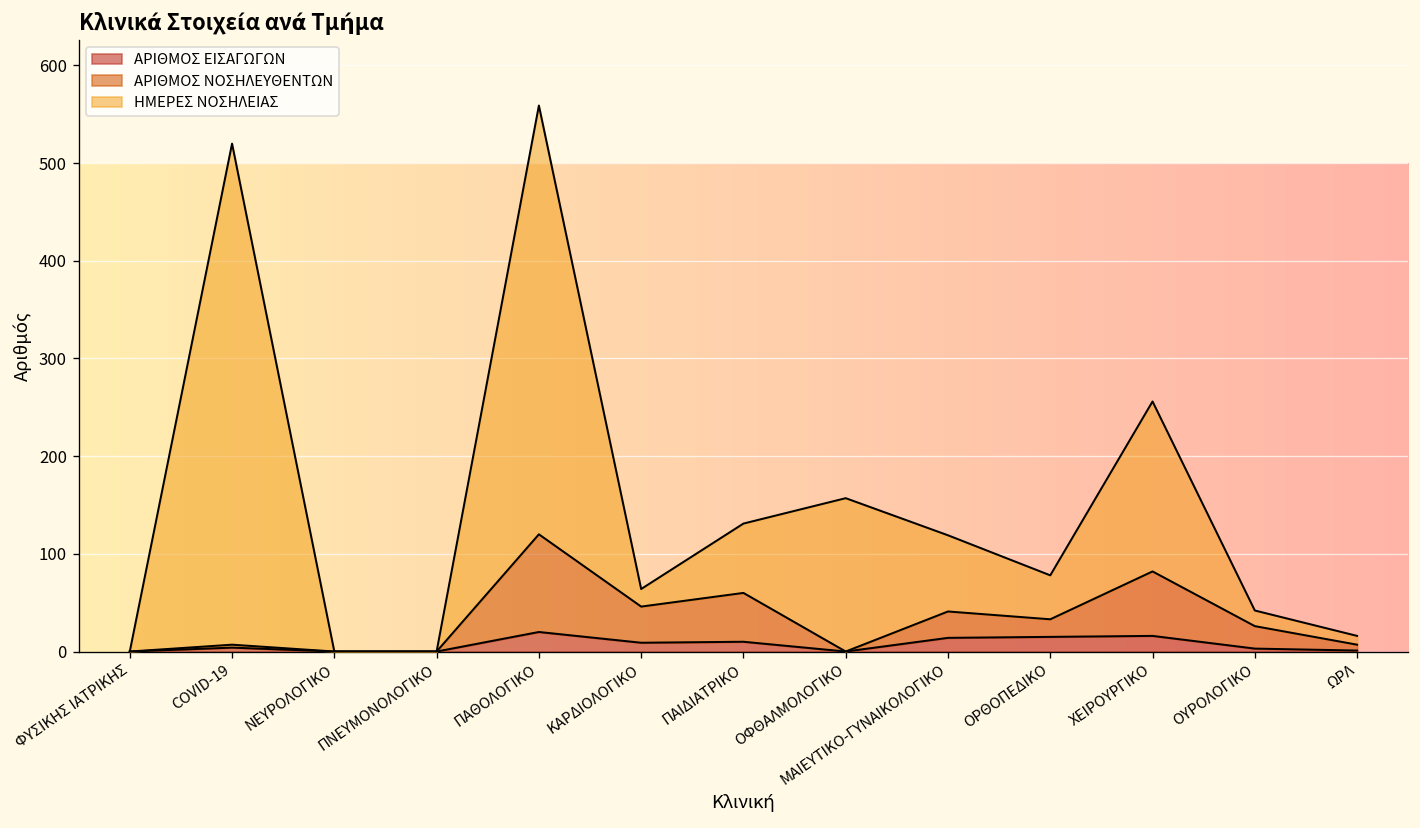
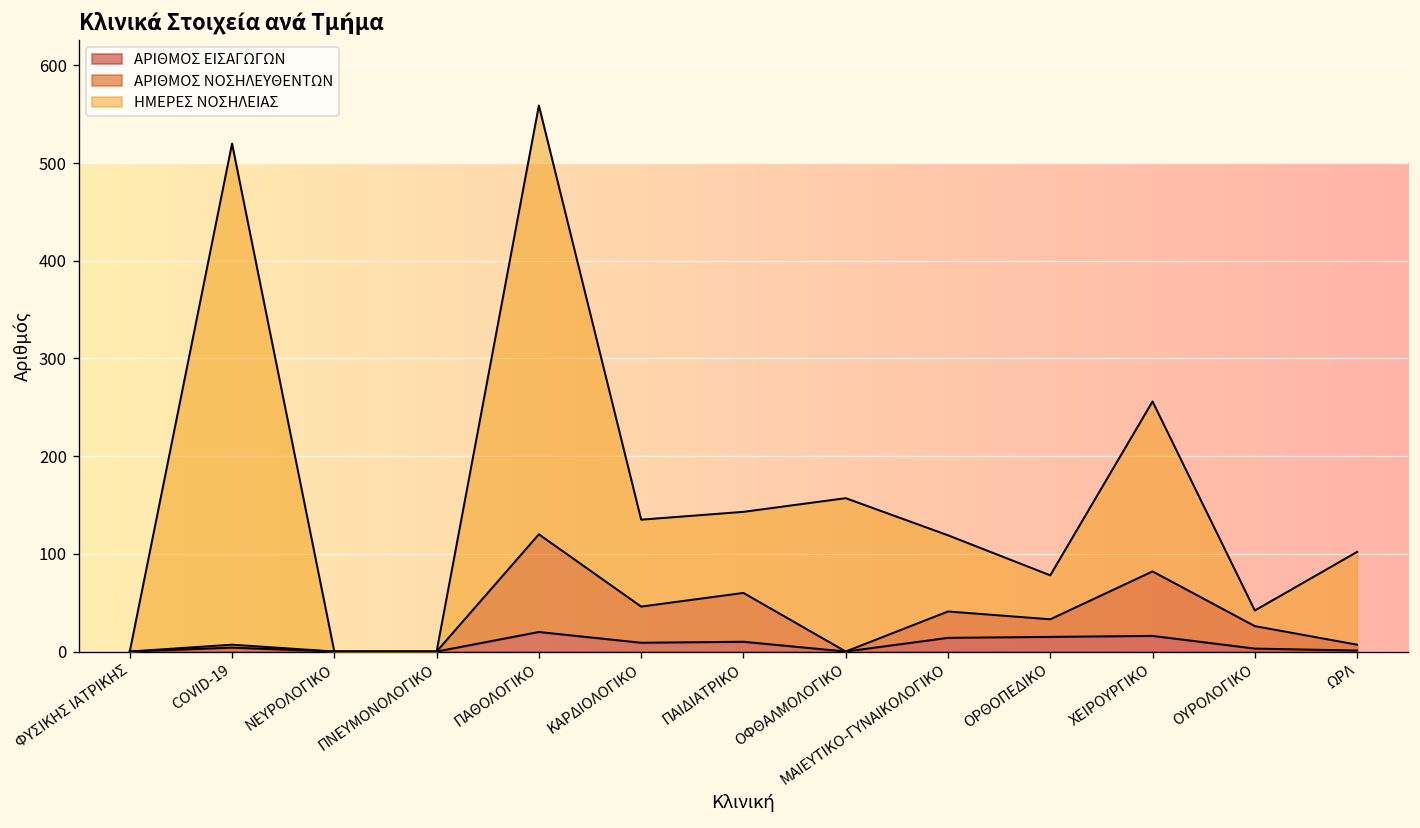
ΗΜΕΡΕΣ ΝΟΣΗΛΕΙΑΣ, ΚΑΡΔΙΟΛΟΓΙΚΟ: 20 -> 90
ΗΜΕΡΕΣ ΝΟΣΗΛΕΙΑΣ, ΠΑΙΔΙΑΤΡΙΚΟ: 70 -> 80
ΗΜΕΡΕΣ ΝΟΣΗΛΕΙΑΣ, ΩΡΛ: 10 -> 100
